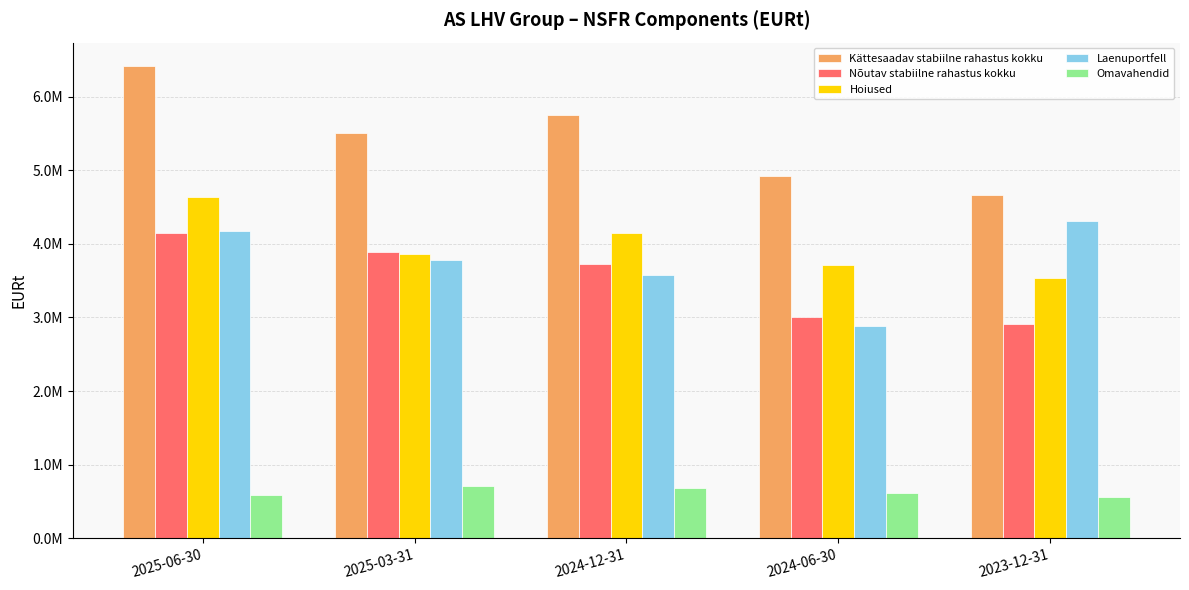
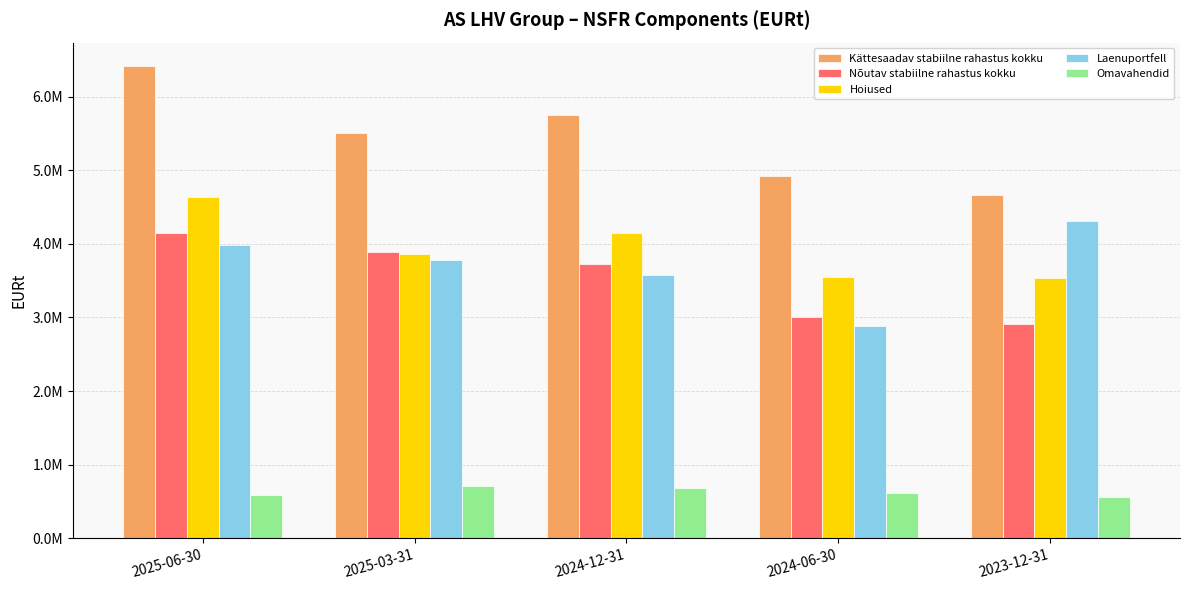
Laenuportfell, 2025-06-30: 4200000 -> 4000000
Hoiused, 2024-06-30: 3700000 -> 3500000
